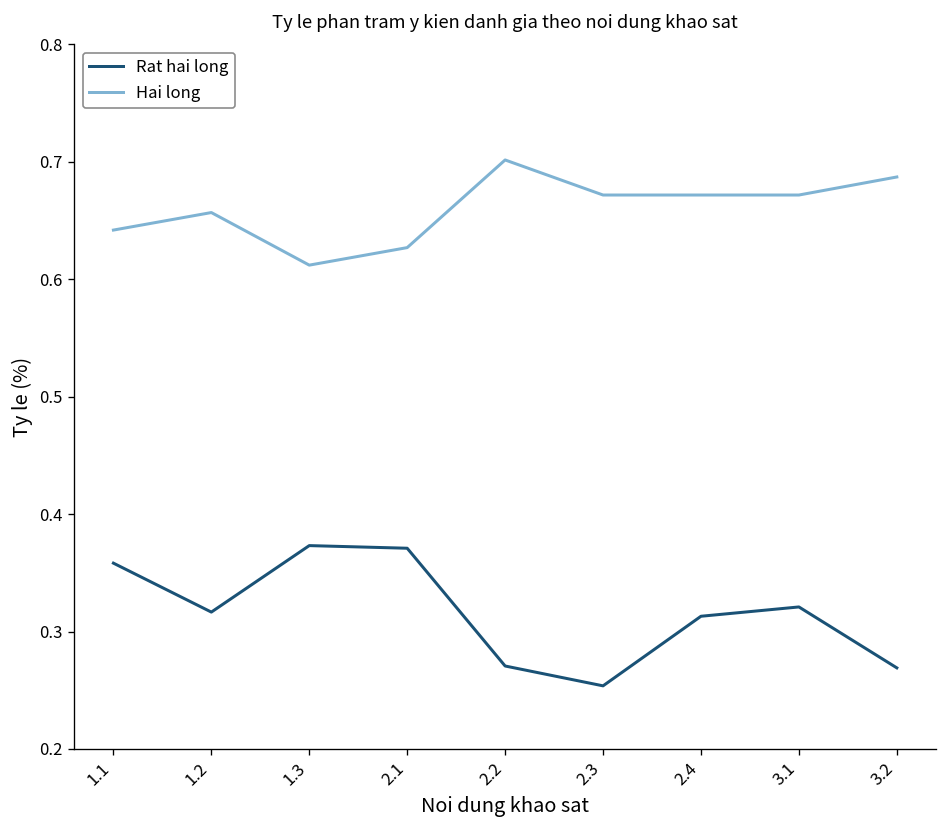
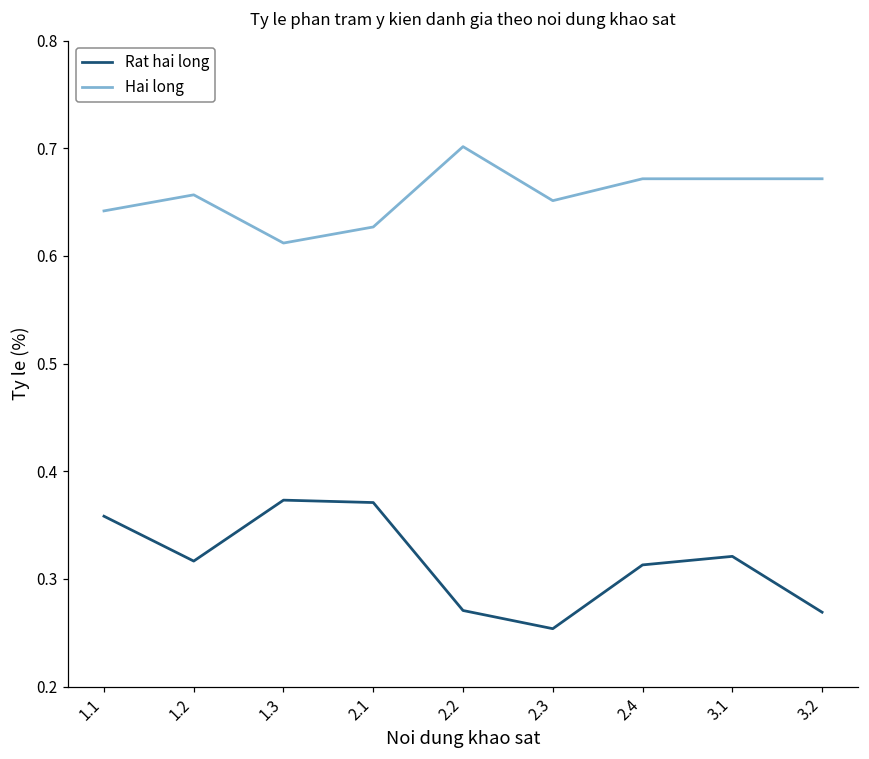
Hai long, 2.3: 0.67 -> 0.65
Hai long, 3.2: 0.69 -> 0.67
